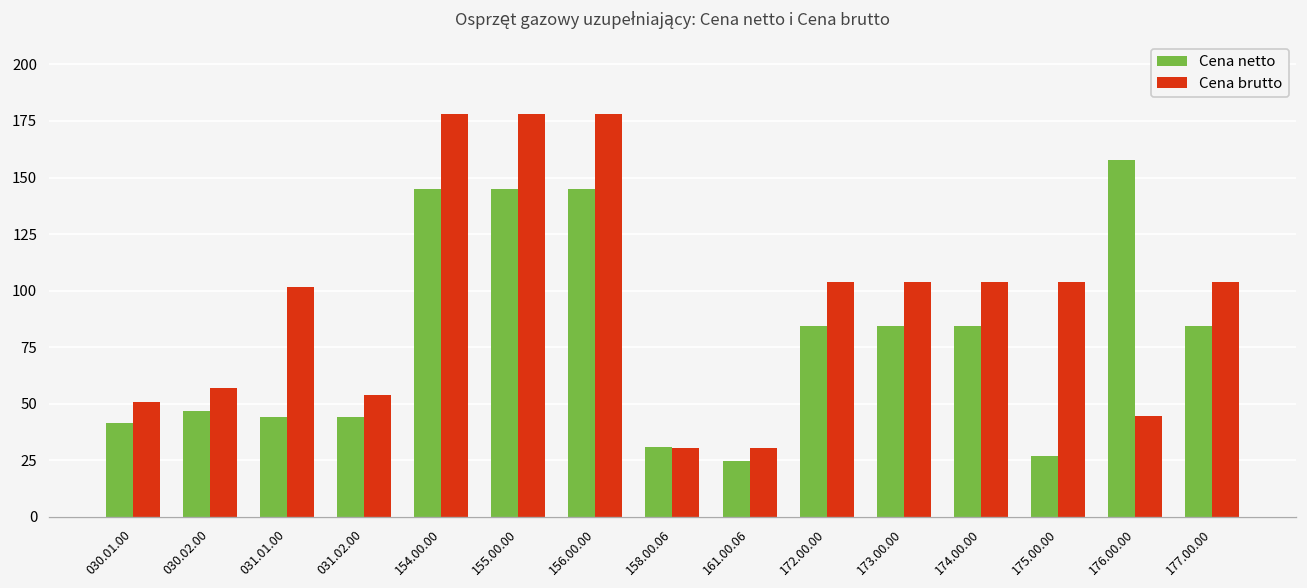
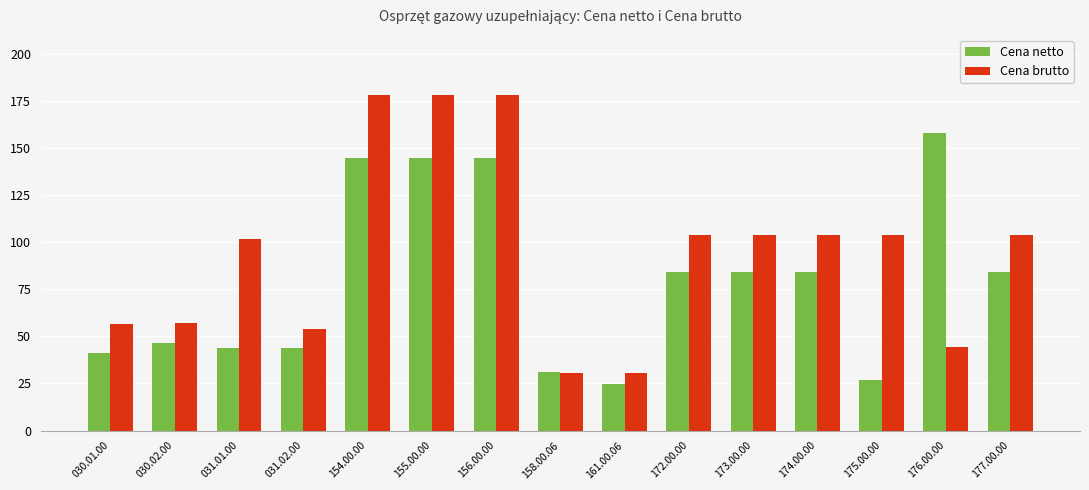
Cena brutto, 030.01.00: 51 -> 56
